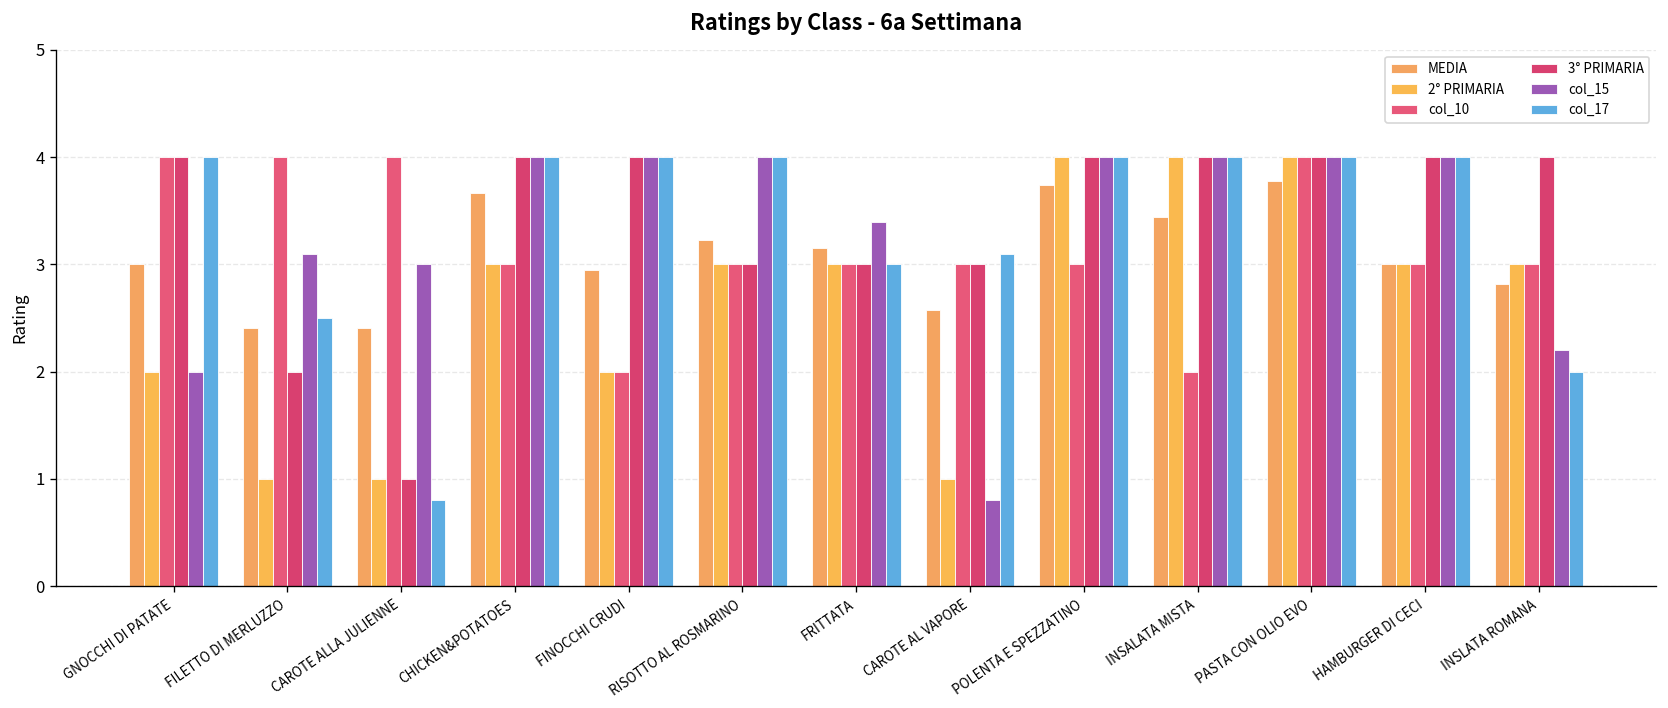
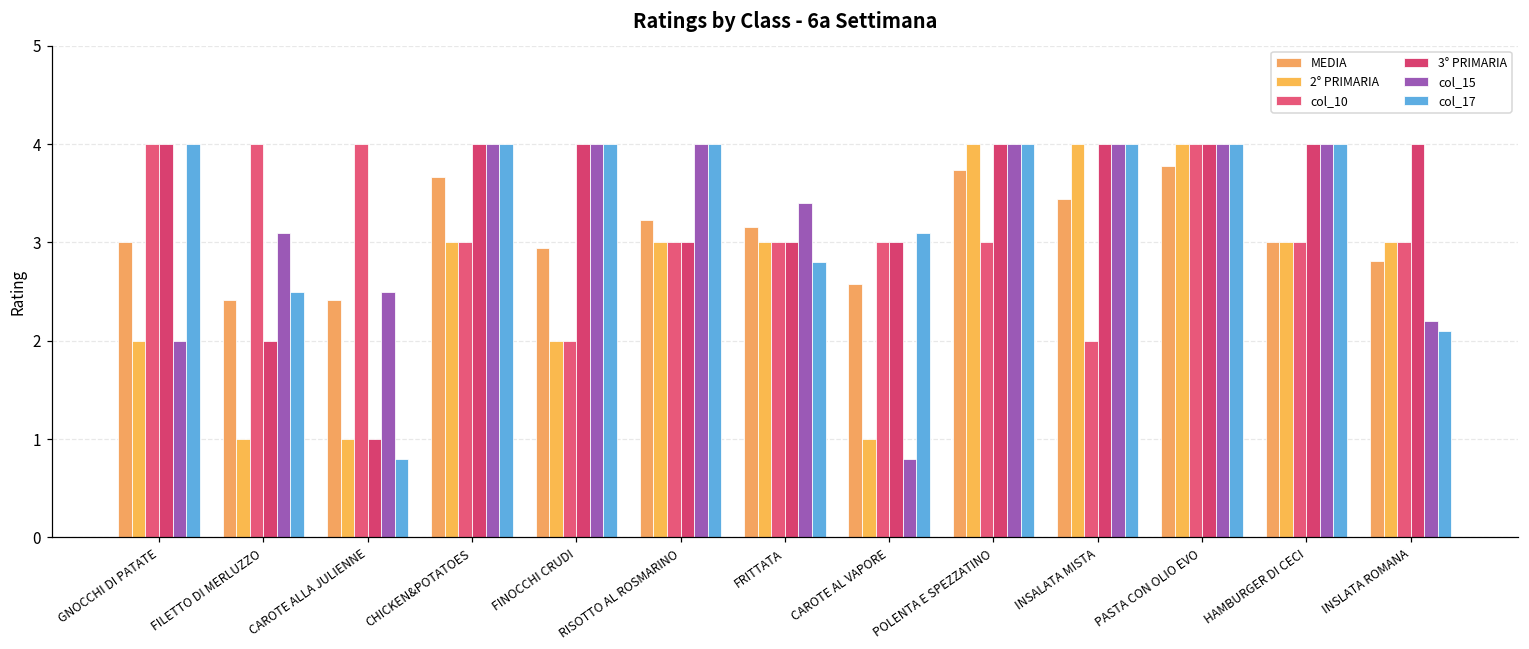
col_15, CAROTE ALLA JULIENNE: 3.0 -> 2.5
col_17, FRITTATA: 3.0 -> 2.8
col_17, INSLATA ROMANA: 2.0 -> 2.1
